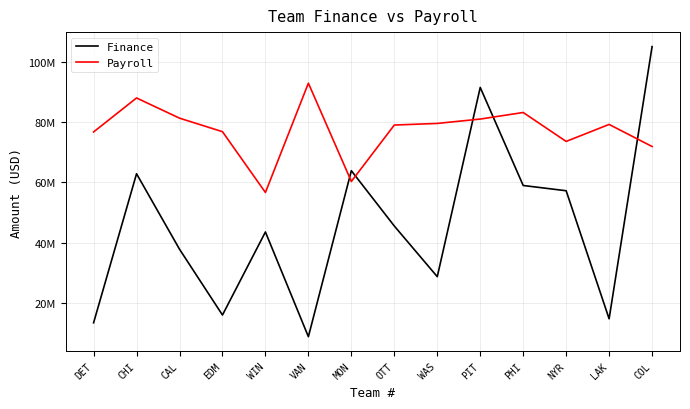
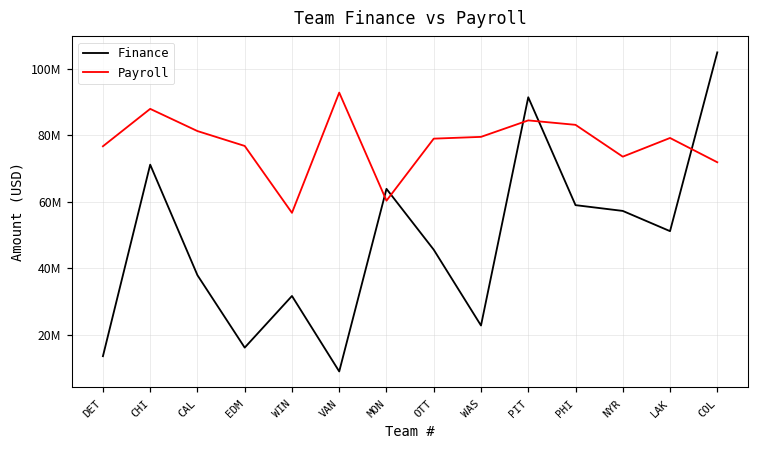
Finance, CHI: 63000000 -> 71000000
Finance, WIN: 44000000 -> 32000000
Finance, WAS: 29000000 -> 23000000
Payroll, PIT: 81000000 -> 84000000
Finance, LAK: 15000000 -> 51000000
